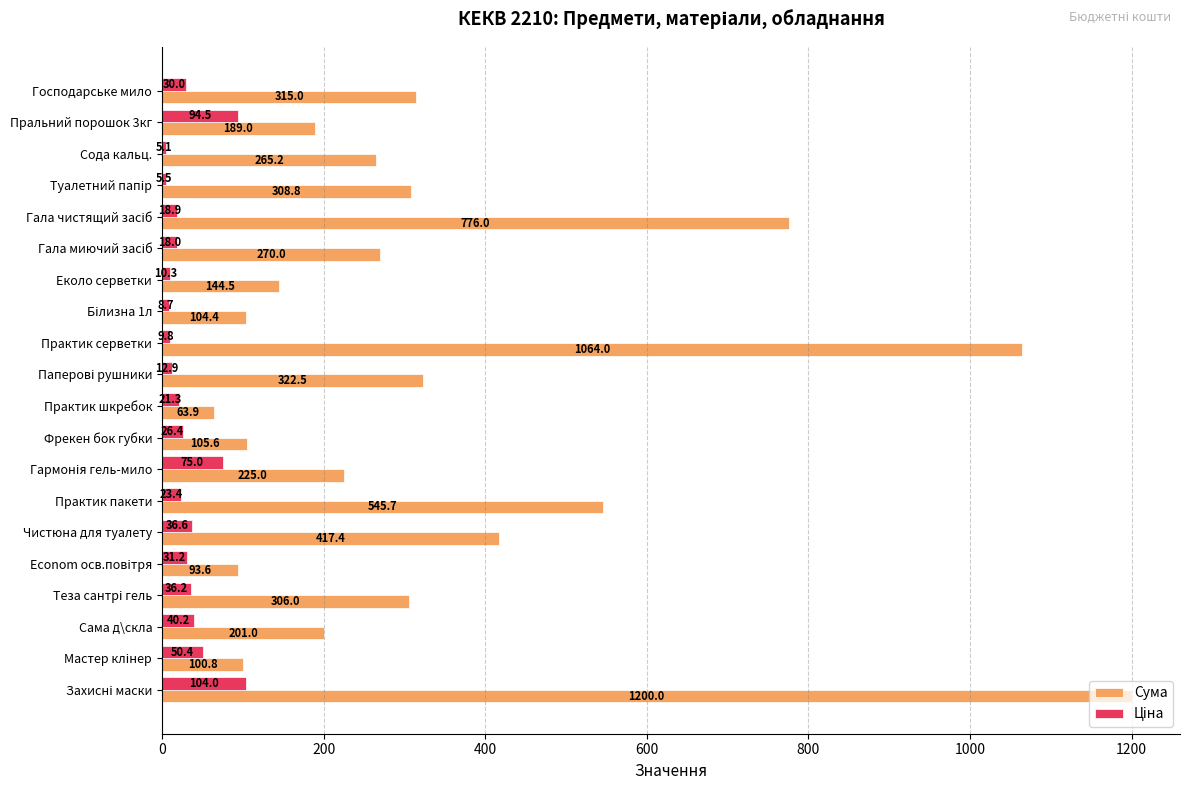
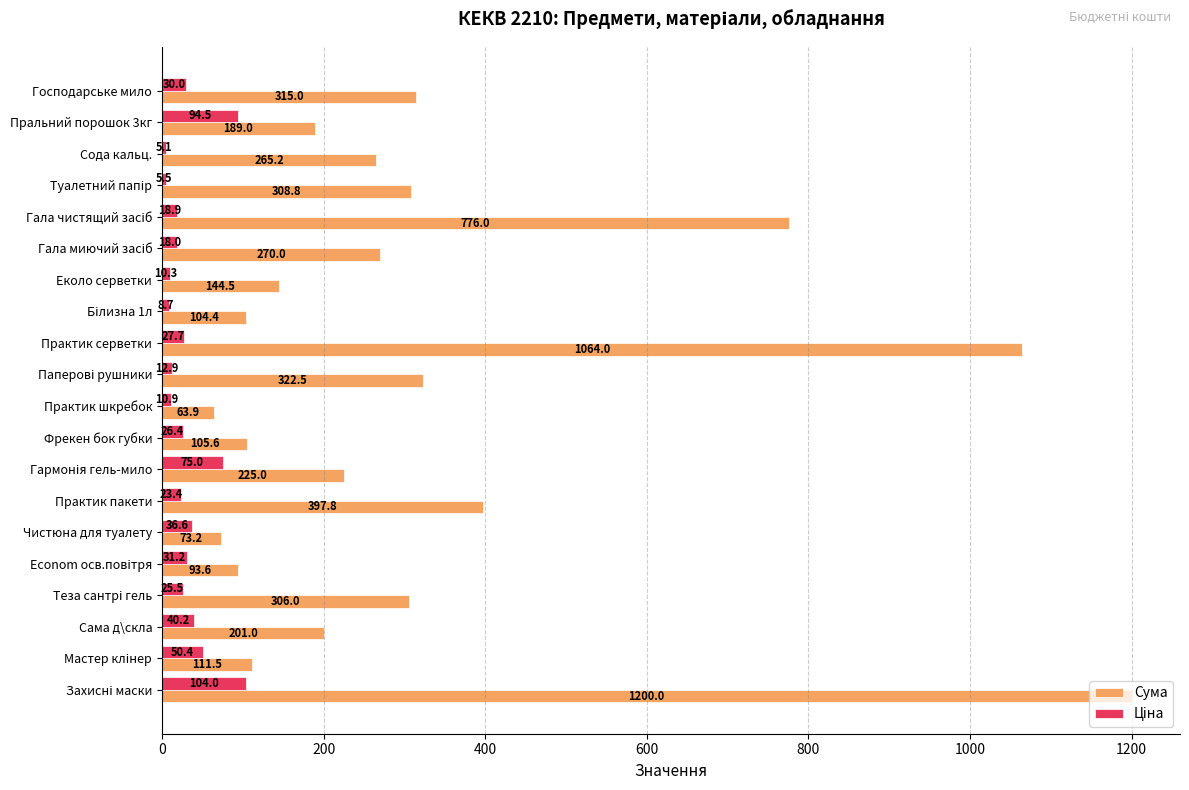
Ціна, Практик серветки: 9.8 -> 27.7
Ціна, Практик шкребок: 21.3 -> 10.9
Сума, Практик пакети: 545.7 -> 397.8
Сума, Чистюна для туалету: 417.4 -> 73.2
Ціна, Теза сантрі гель: 36.2 -> 25.5
Сума, Мастер клінер: 100.8 -> 111.5
